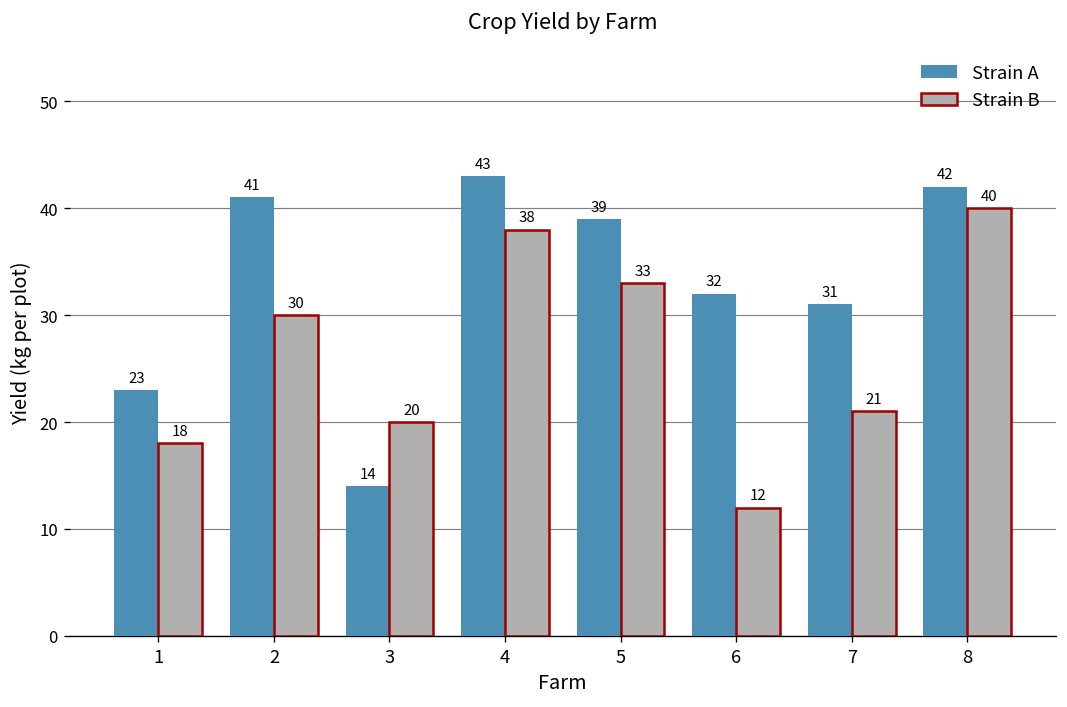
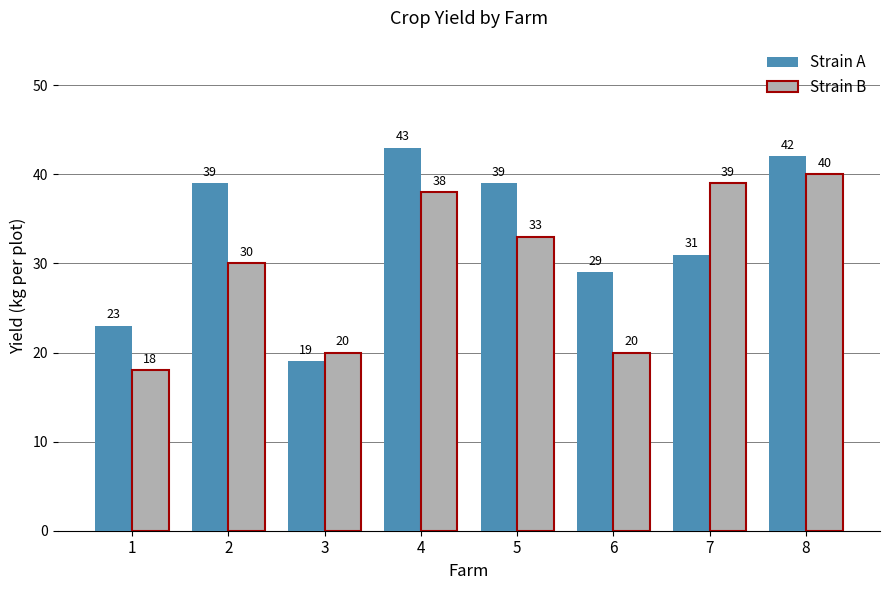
Strain A, 2: 41 -> 39
Strain A, 3: 14 -> 19
Strain A, 6: 32 -> 29
Strain B, 6: 12 -> 20
Strain B, 7: 21 -> 39
